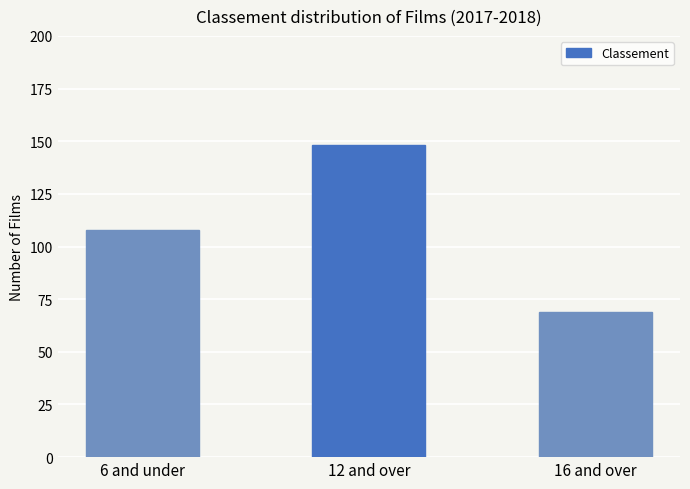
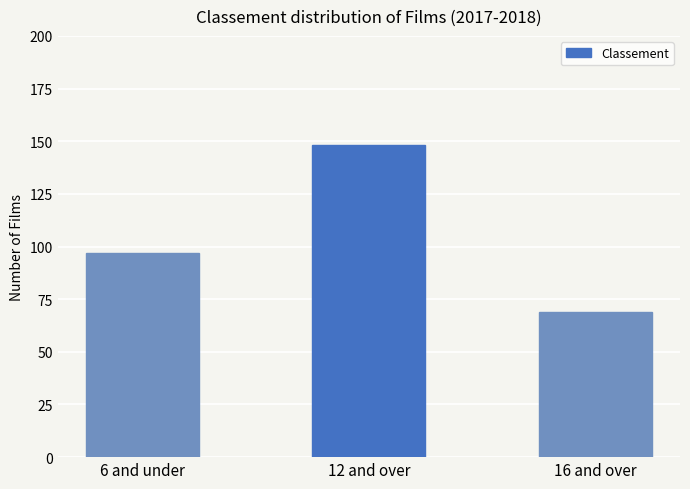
6 and under: 108 -> 97
